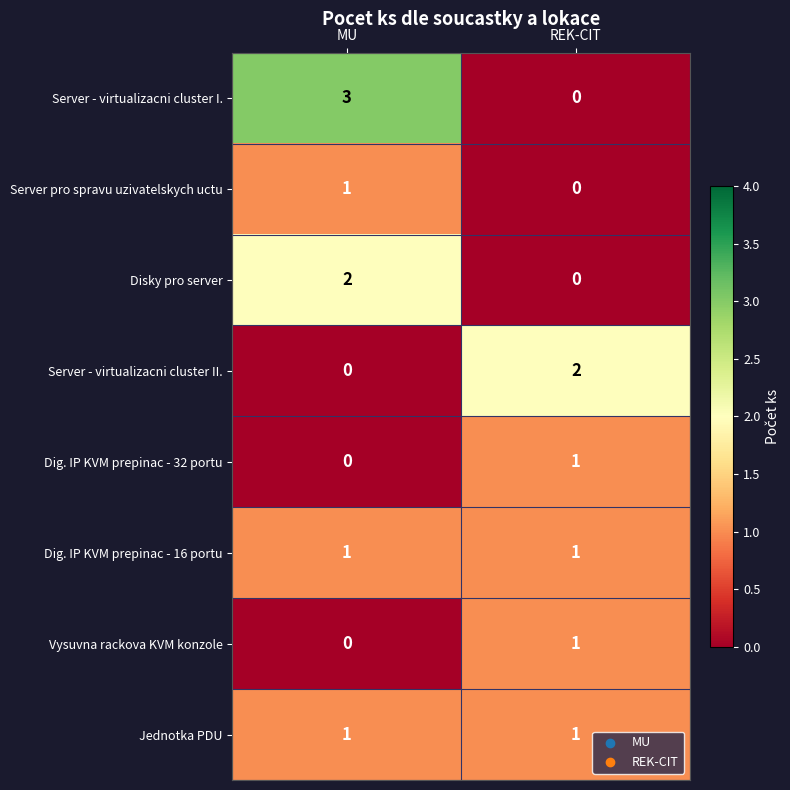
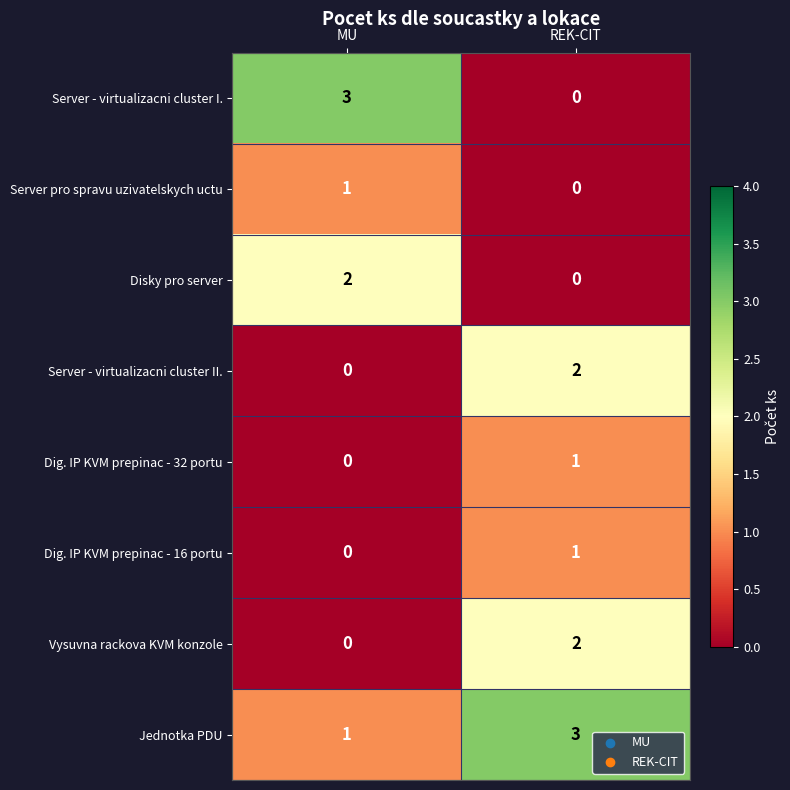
Dig. IP KVM prepinac - 16 portu, MU: 1 -> 0
Vysuvna rackova KVM konzole, REK-CIT: 1 -> 2
Jednotka PDU, REK-CIT: 1 -> 3
